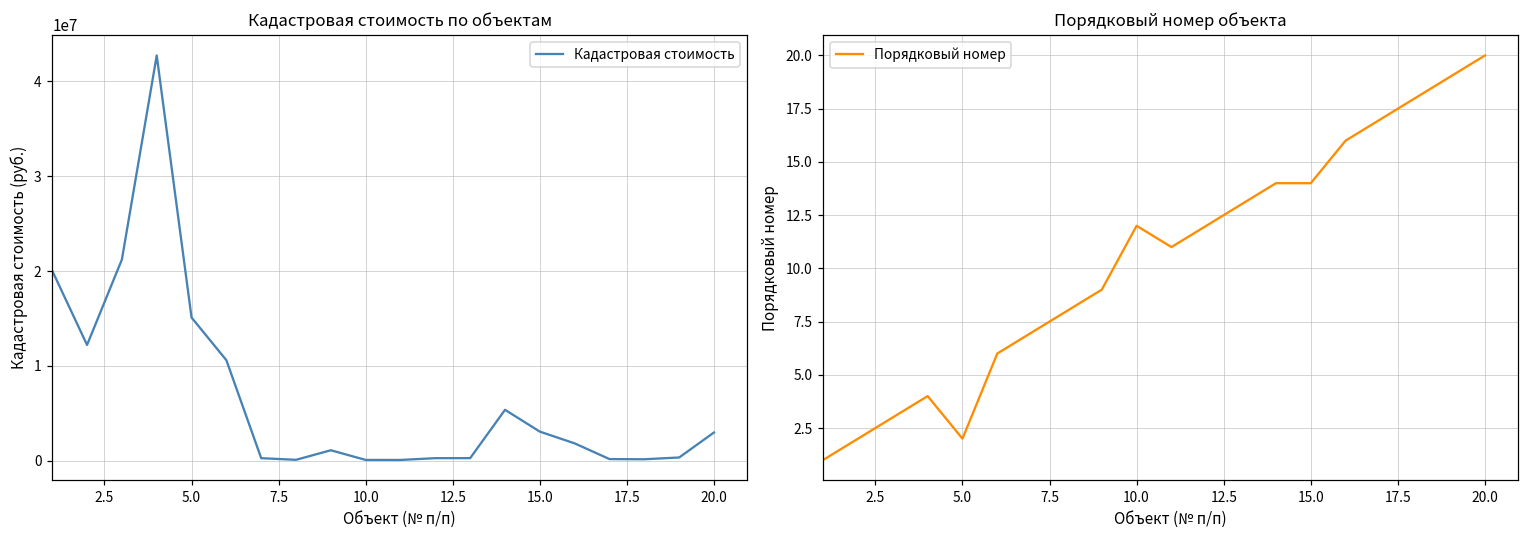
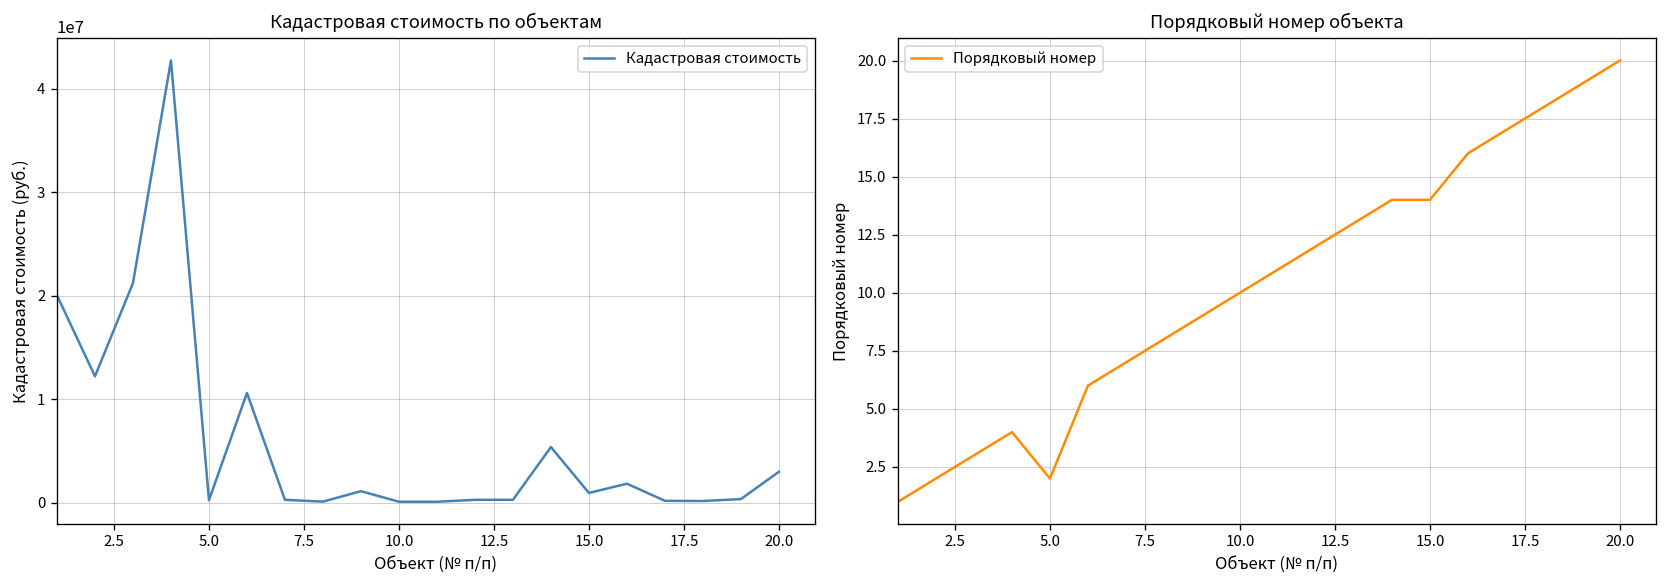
Кадастровая стоимость по объектам, 5.0: 15000000 -> 0
Кадастровая стоимость по объектам, 15.0: 3000000 -> 1000000
Порядковый номер объекта, 10.0: 12 -> 10
